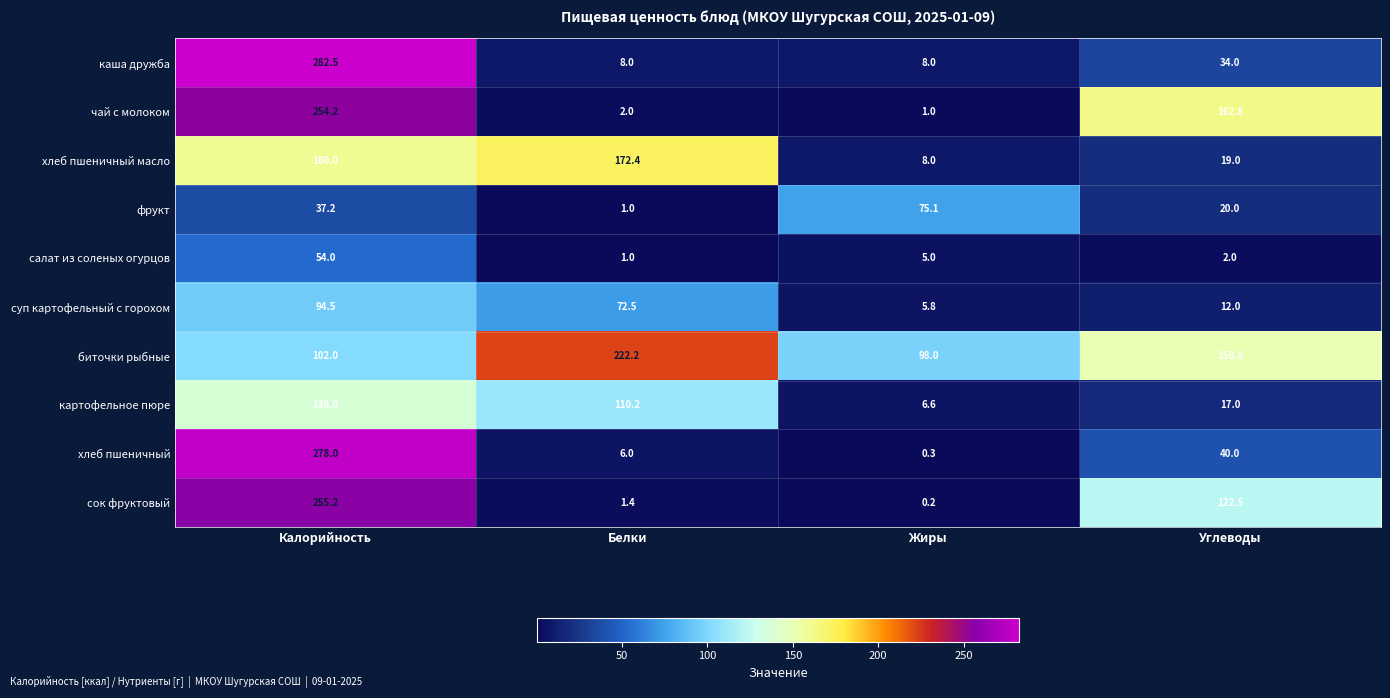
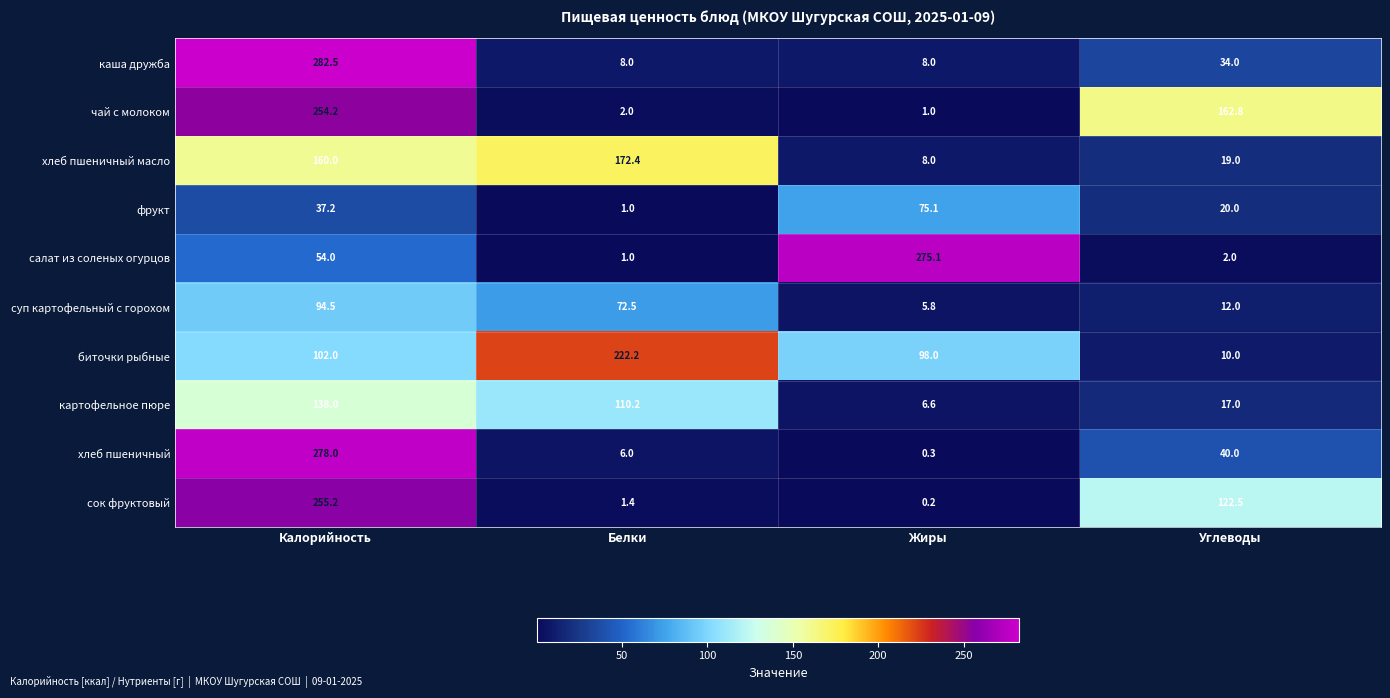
салат из соленых огурцов, Жиры: 5.0 -> 275.1
биточки рыбные, Углеводы: 150.8 -> 10.0
